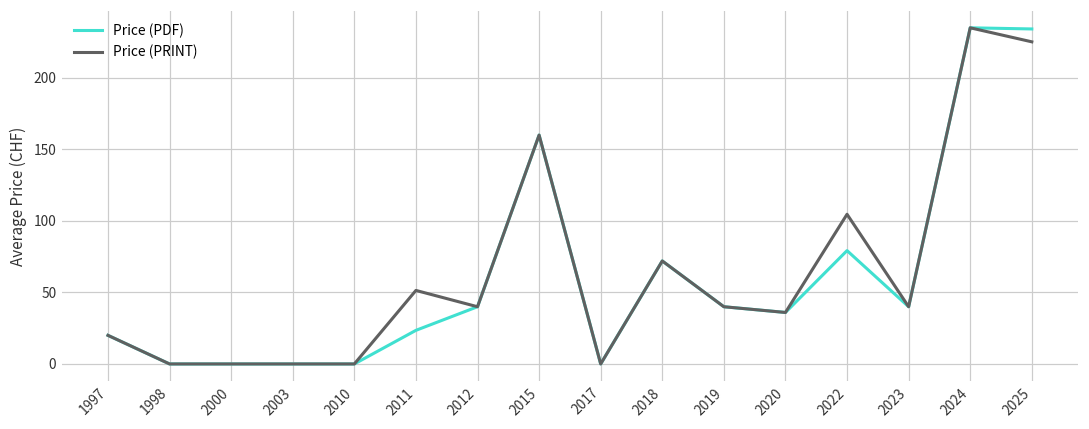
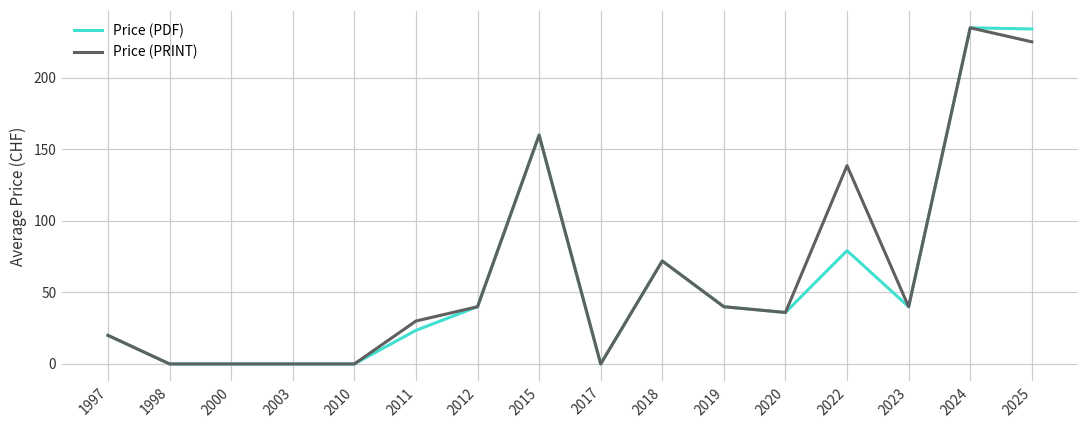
Price (PRINT), 2011: 51 -> 30
Price (PRINT), 2022: 105 -> 139
